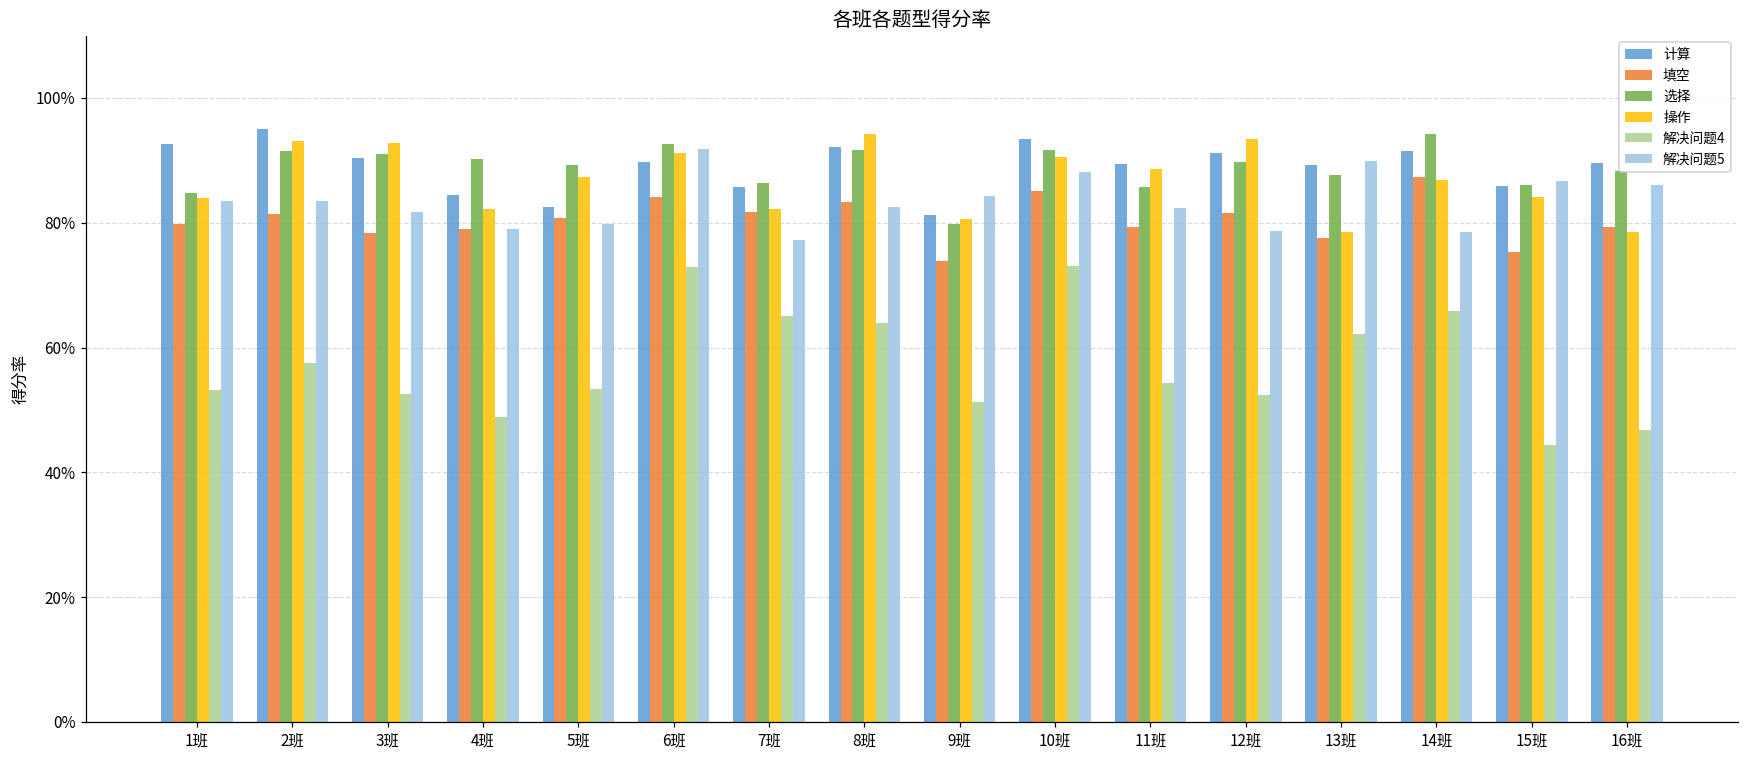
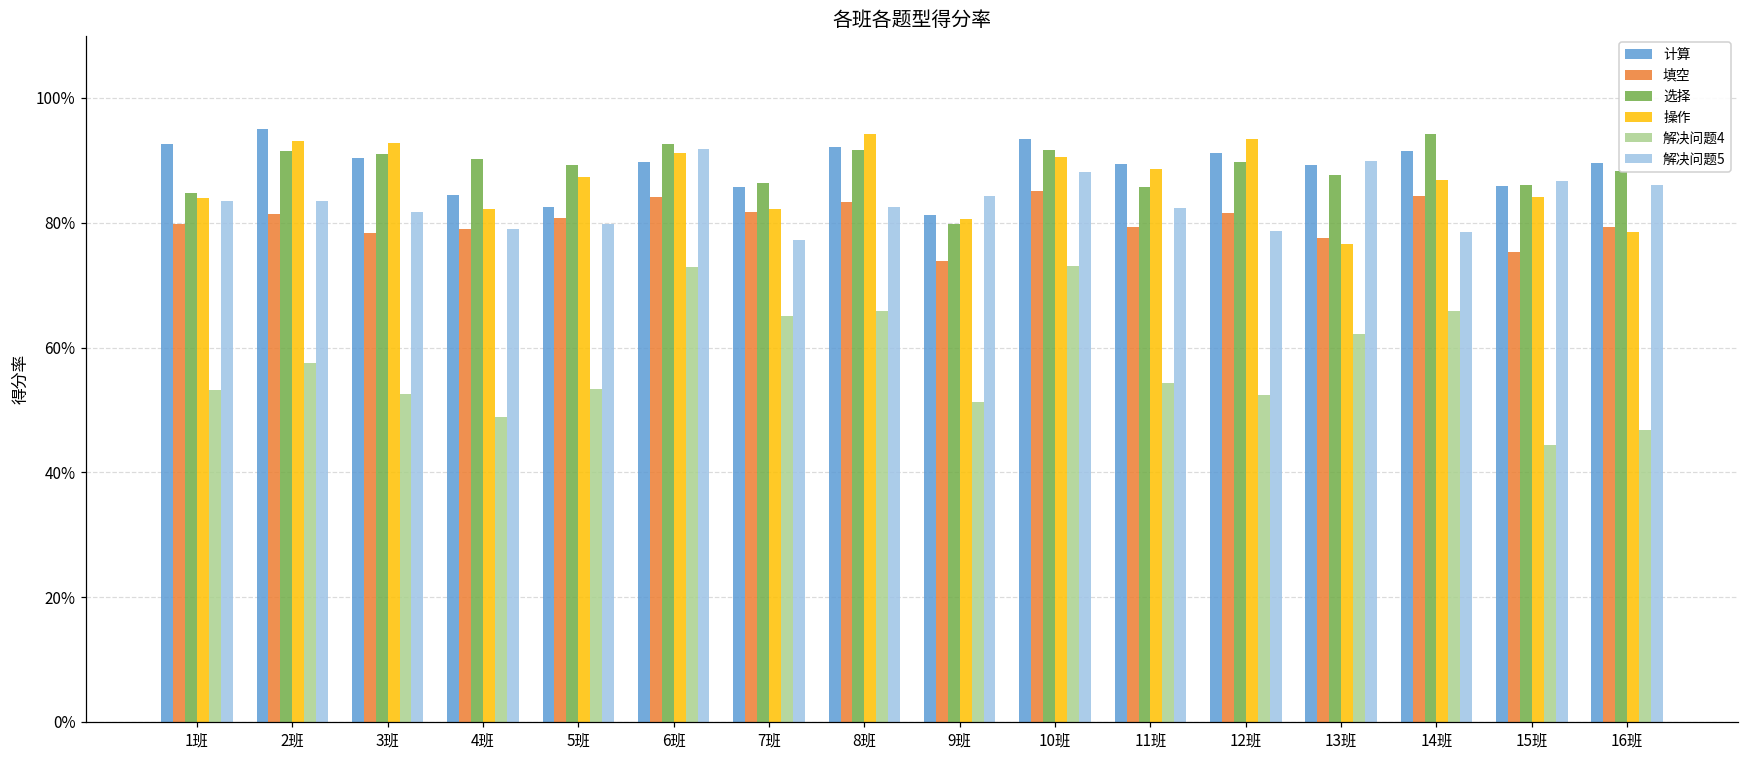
解决问题4, 8班: 64% -> 66%
操作, 13班: 79% -> 77%
填空, 14班: 87% -> 84%
